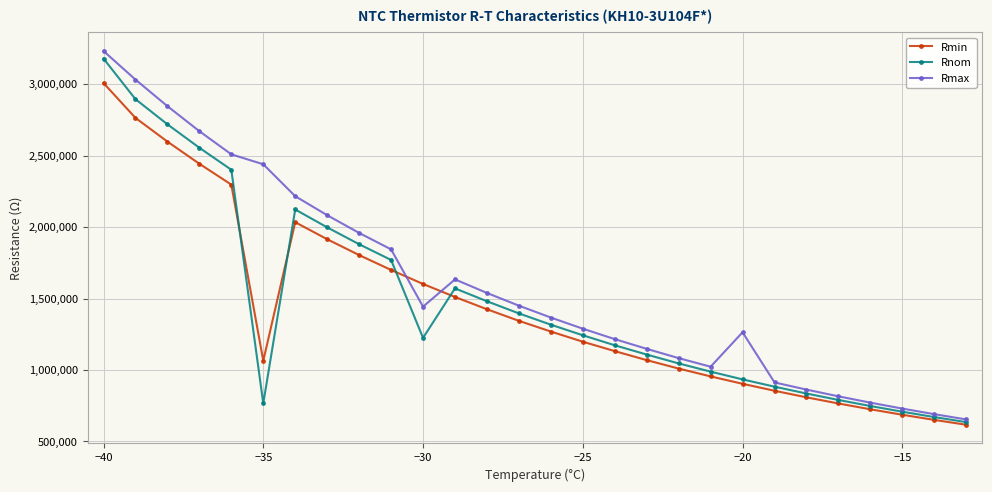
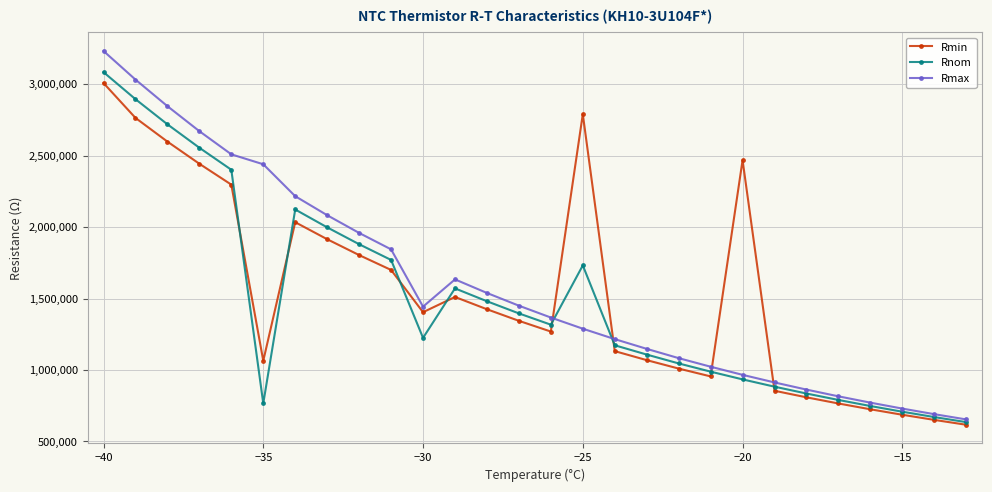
Rnom, −40: 3,180,000 -> 3,080,000
Rmin, −30: 1,600,000 -> 1,400,000
Rmin, −25: 1,200,000 -> 2,790,000
Rnom, −25: 1,240,000 -> 1,730,000
Rmin, −20: 900,000 -> 2,470,000
Rmax, −20: 1,260,000 -> 970,000
